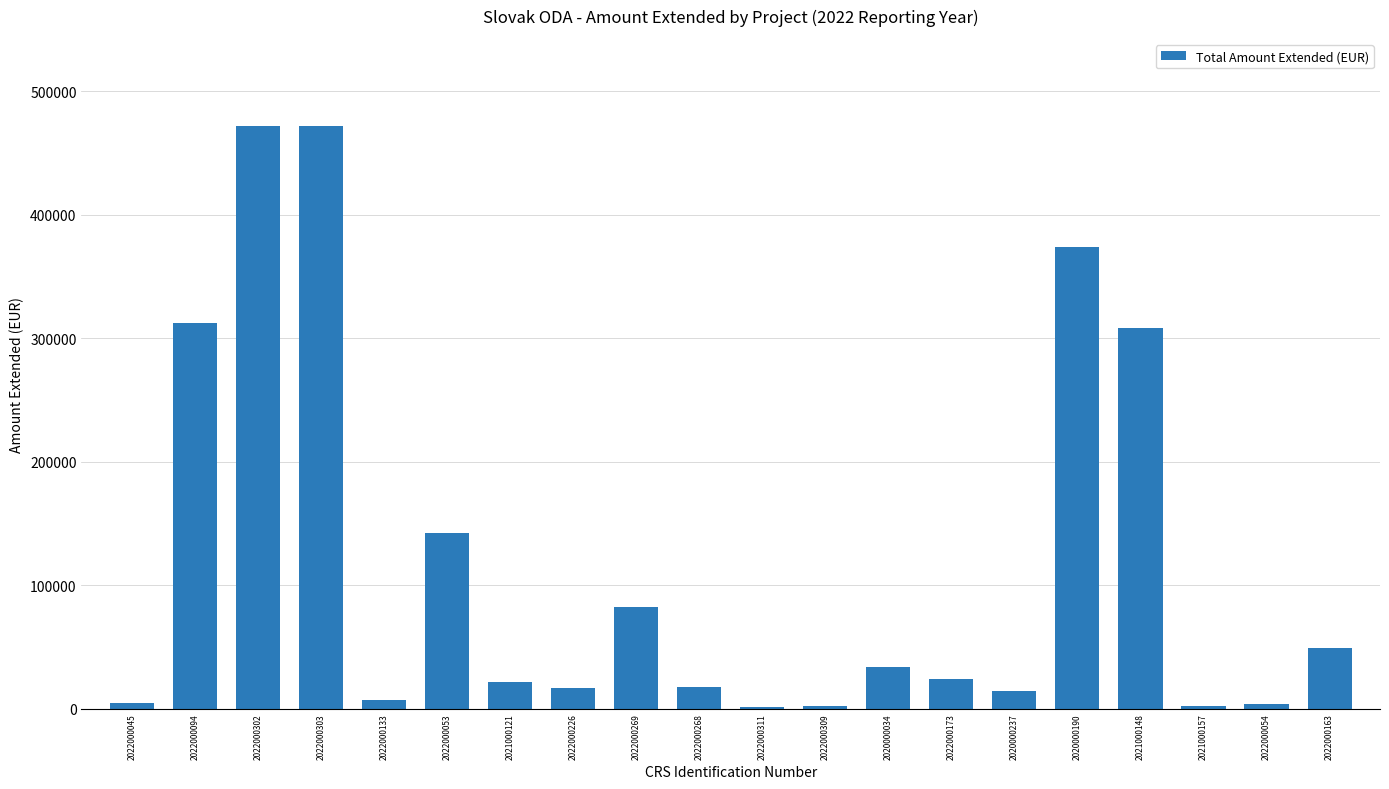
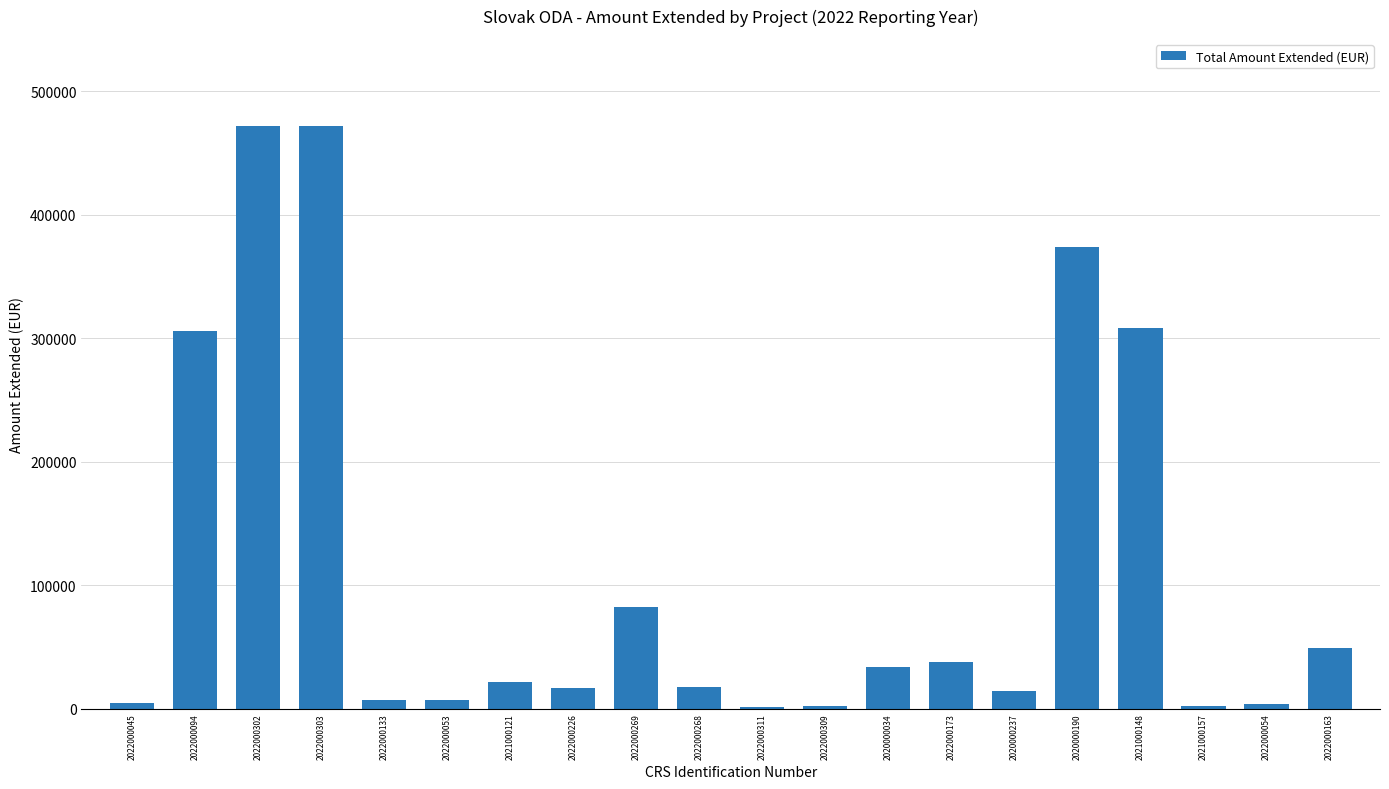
2022000094: 313000 -> 306000
2022000053: 142000 -> 7000
2022000173: 24000 -> 38000
